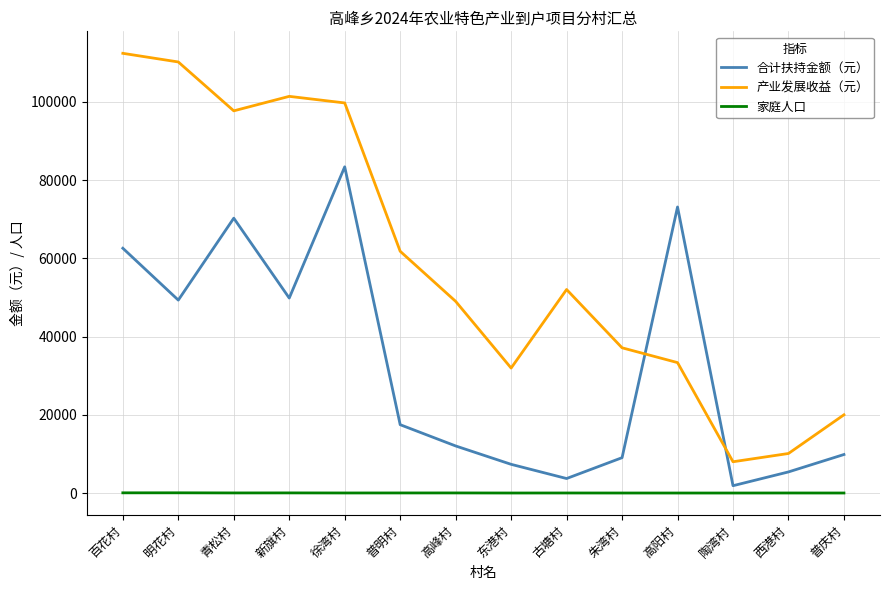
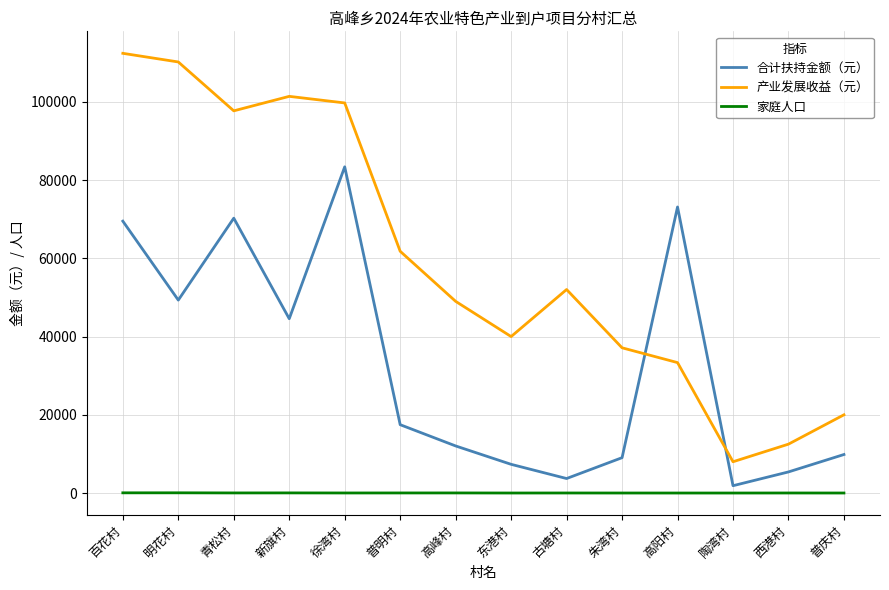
合计扶持金额（元）, 百花村: 63000 -> 70000
合计扶持金额（元）, 新旗村: 50000 -> 45000
产业发展收益（元）, 东港村: 32000 -> 40000
产业发展收益（元）, 西港村: 10000 -> 13000
